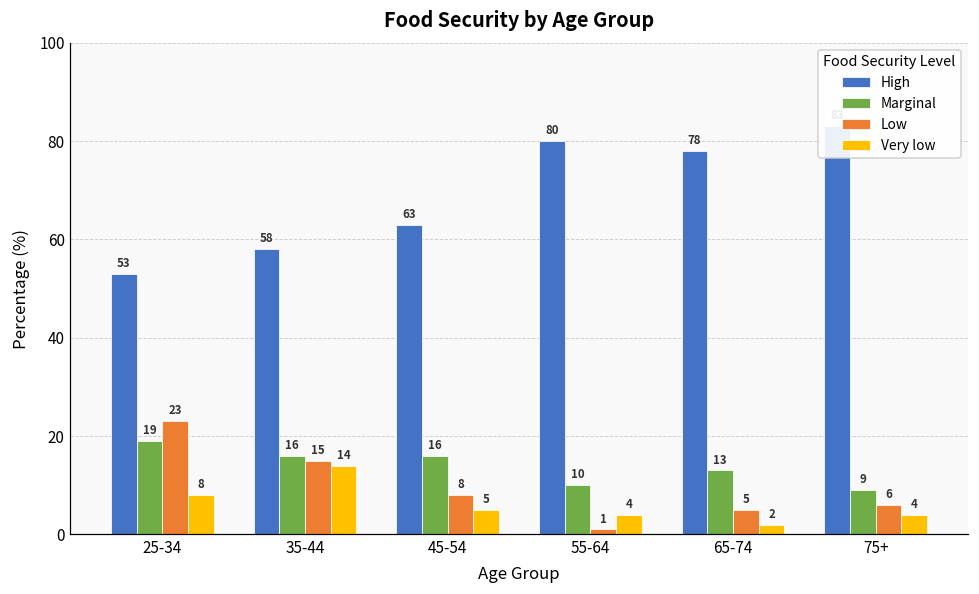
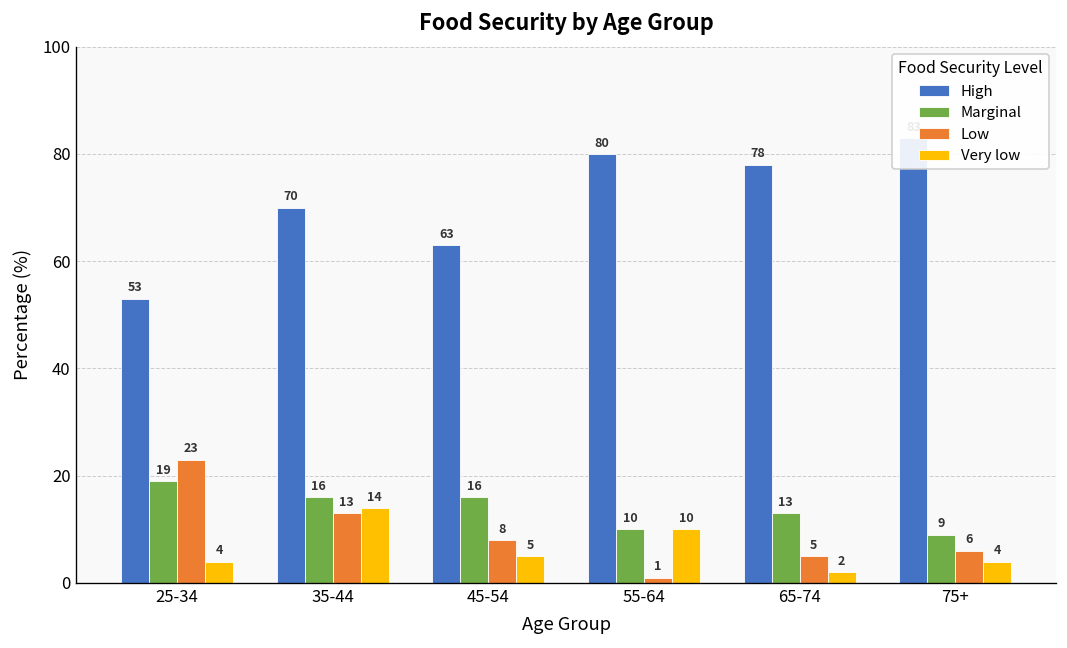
Very low, 25-34: 8 -> 4
High, 35-44: 58 -> 70
Low, 35-44: 15 -> 13
Very low, 55-64: 4 -> 10
